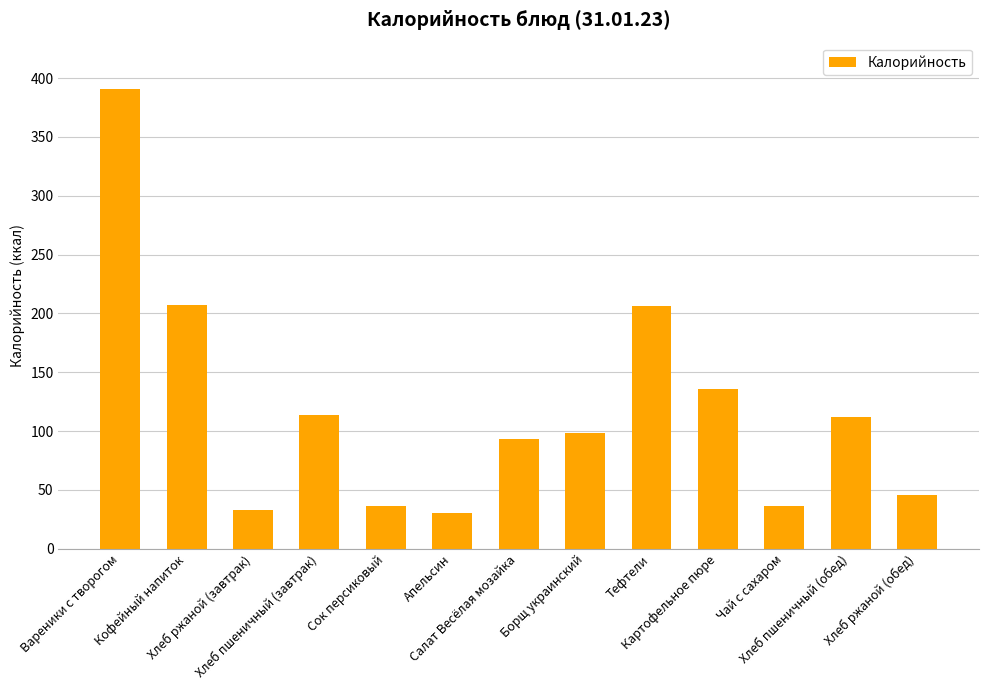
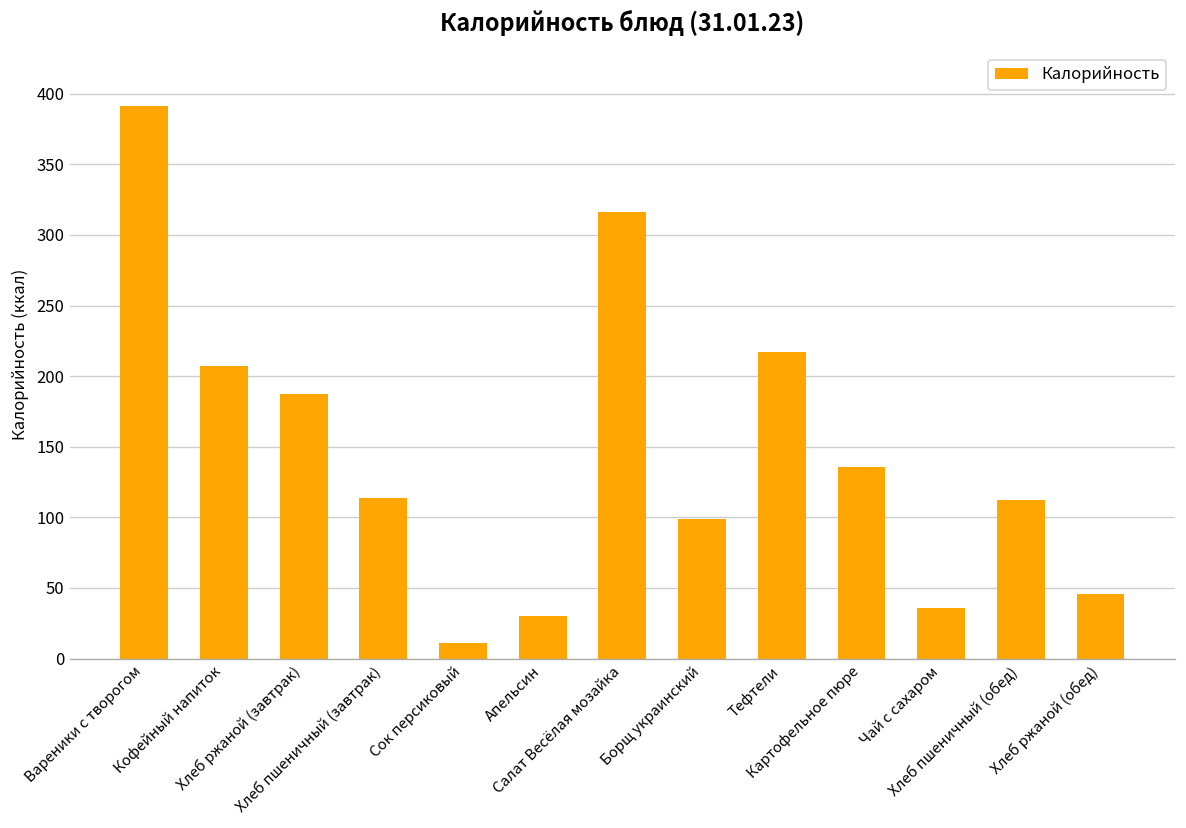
Хлеб ржаной (завтрак): 33 -> 187
Сок персиковый: 36 -> 11
Салат Весёлая мозайка: 94 -> 316
Тефтели: 206 -> 217
